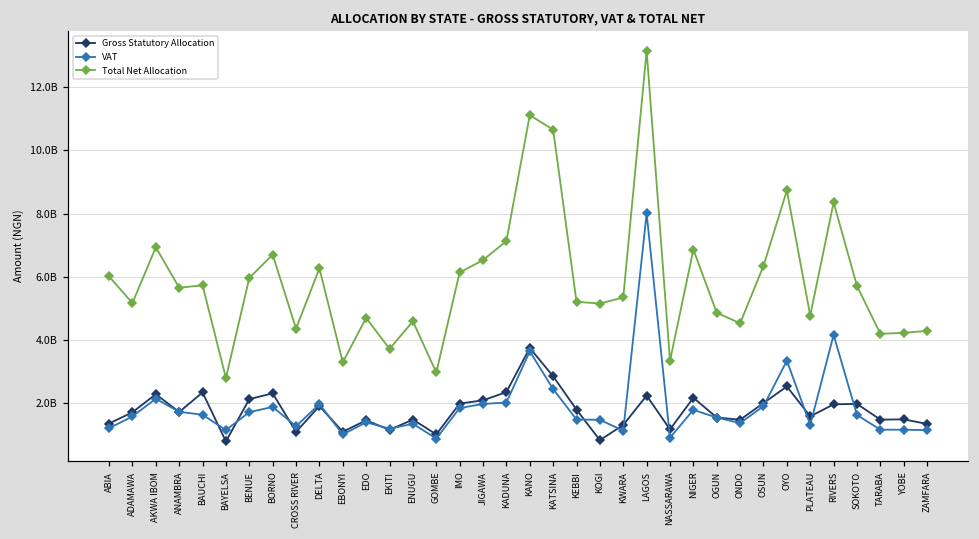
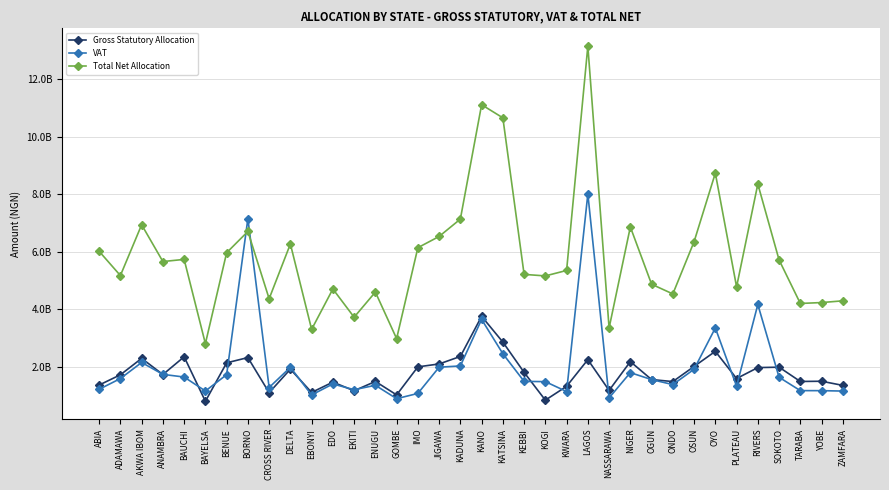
VAT, BORNO: 1900000000 -> 7100000000
VAT, IMO: 1900000000 -> 1100000000
